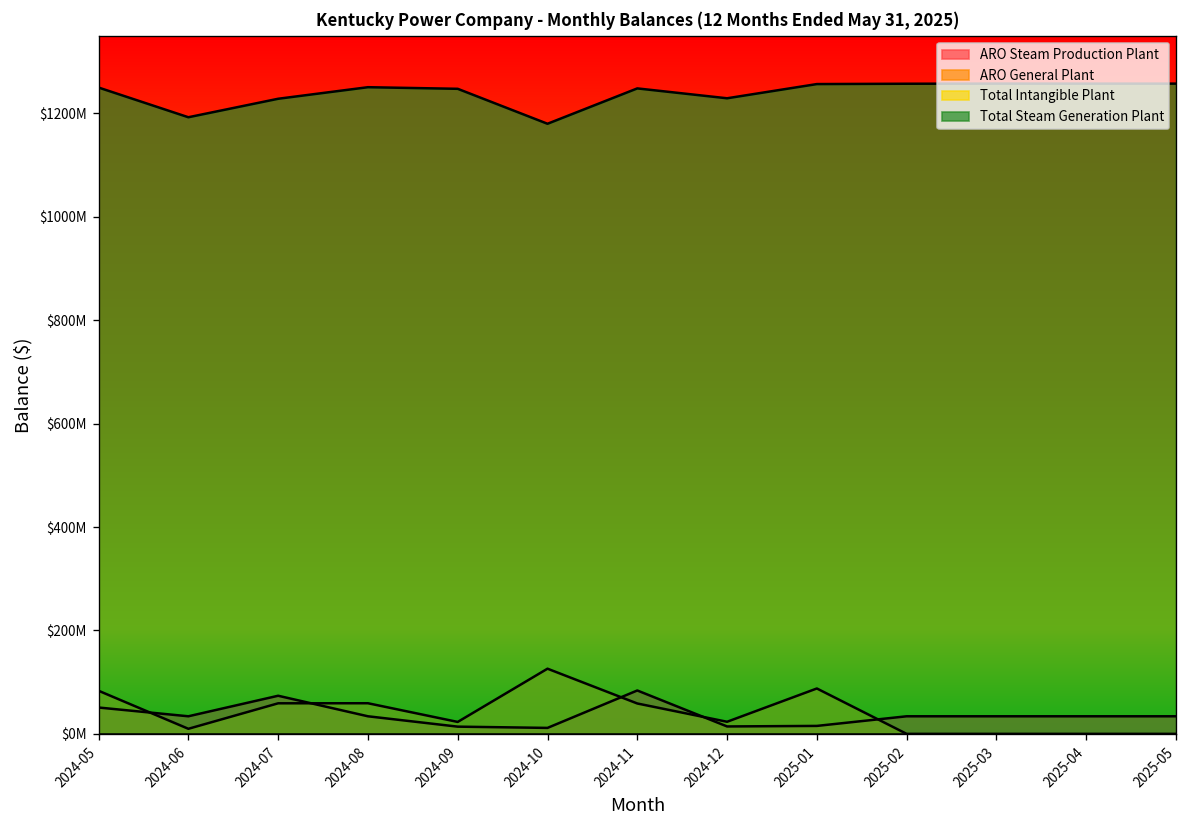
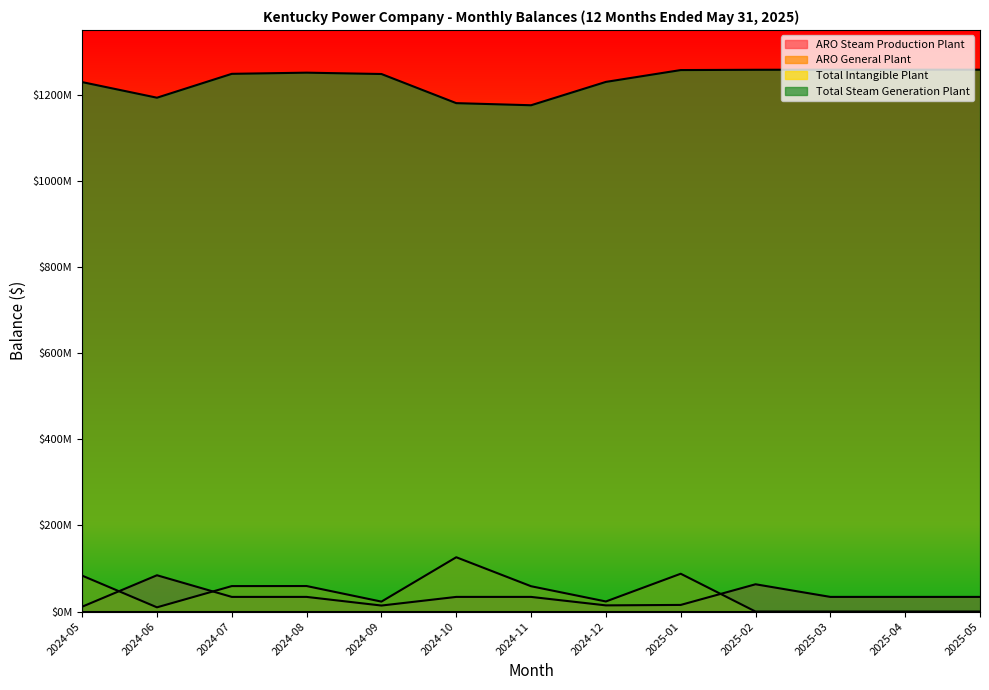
ARO Steam Production Plant, 2024-05: $50000000 -> $10000000
Total Steam Generation Plant, 2024-05: $1250000000 -> $1230000000
ARO Steam Production Plant, 2024-06: $30000000 -> $80000000
ARO Steam Production Plant, 2024-07: $70000000 -> $30000000
Total Steam Generation Plant, 2024-07: $1230000000 -> $1250000000
ARO Steam Production Plant, 2024-10: $10000000 -> $30000000
ARO Steam Production Plant, 2024-11: $80000000 -> $30000000
Total Steam Generation Plant, 2024-11: $1250000000 -> $1180000000
ARO Steam Production Plant, 2025-02: $30000000 -> $60000000
